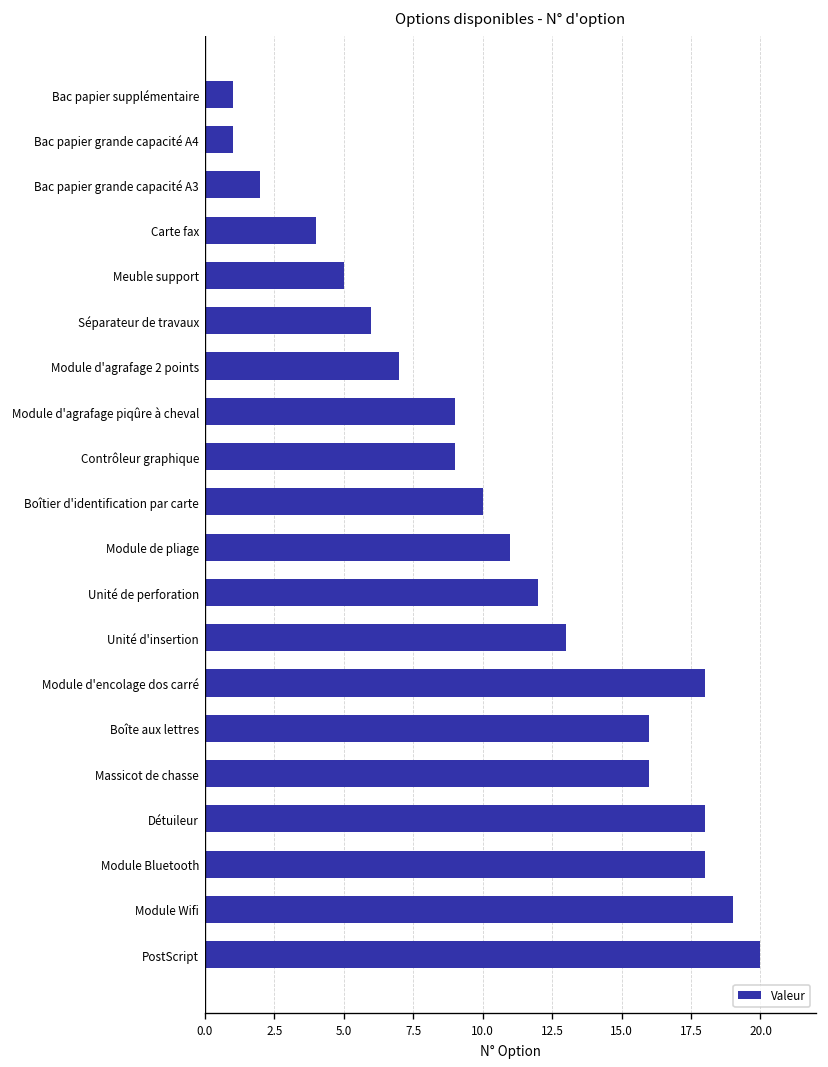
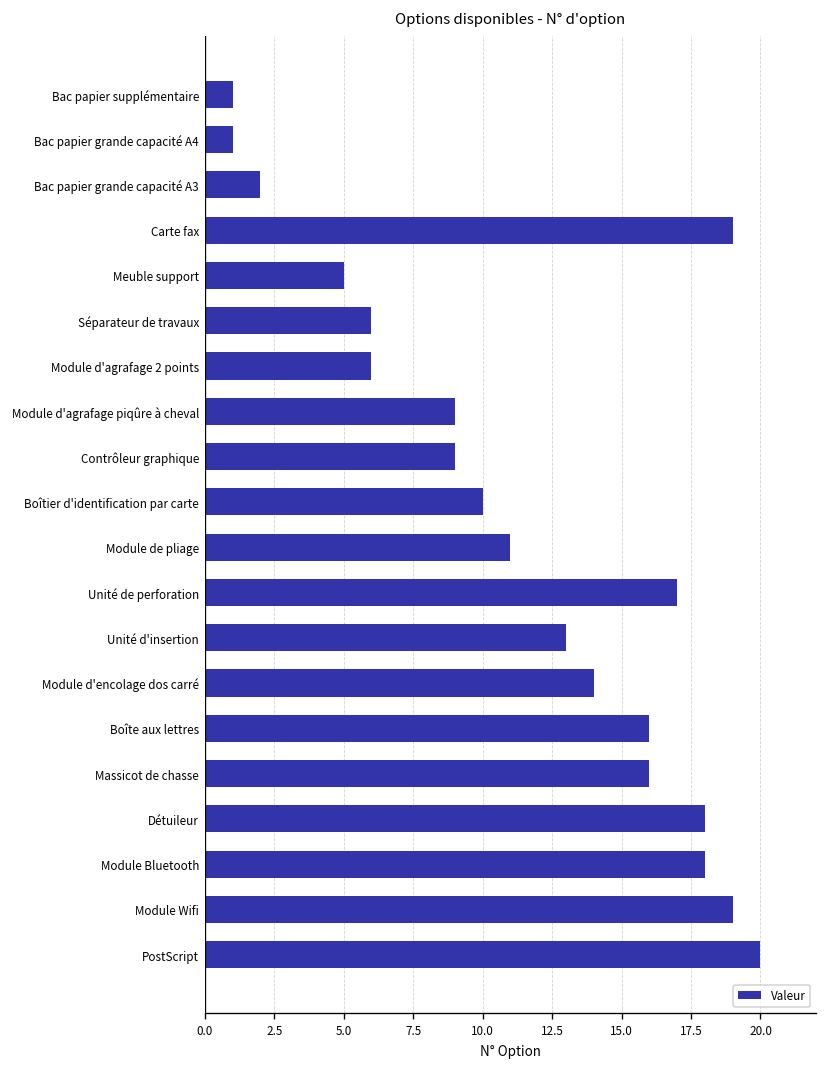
Carte fax: 4 -> 19
Module d'agrafage 2 points: 7 -> 6
Unité de perforation: 12 -> 17
Module d'encolage dos carré: 18 -> 14
